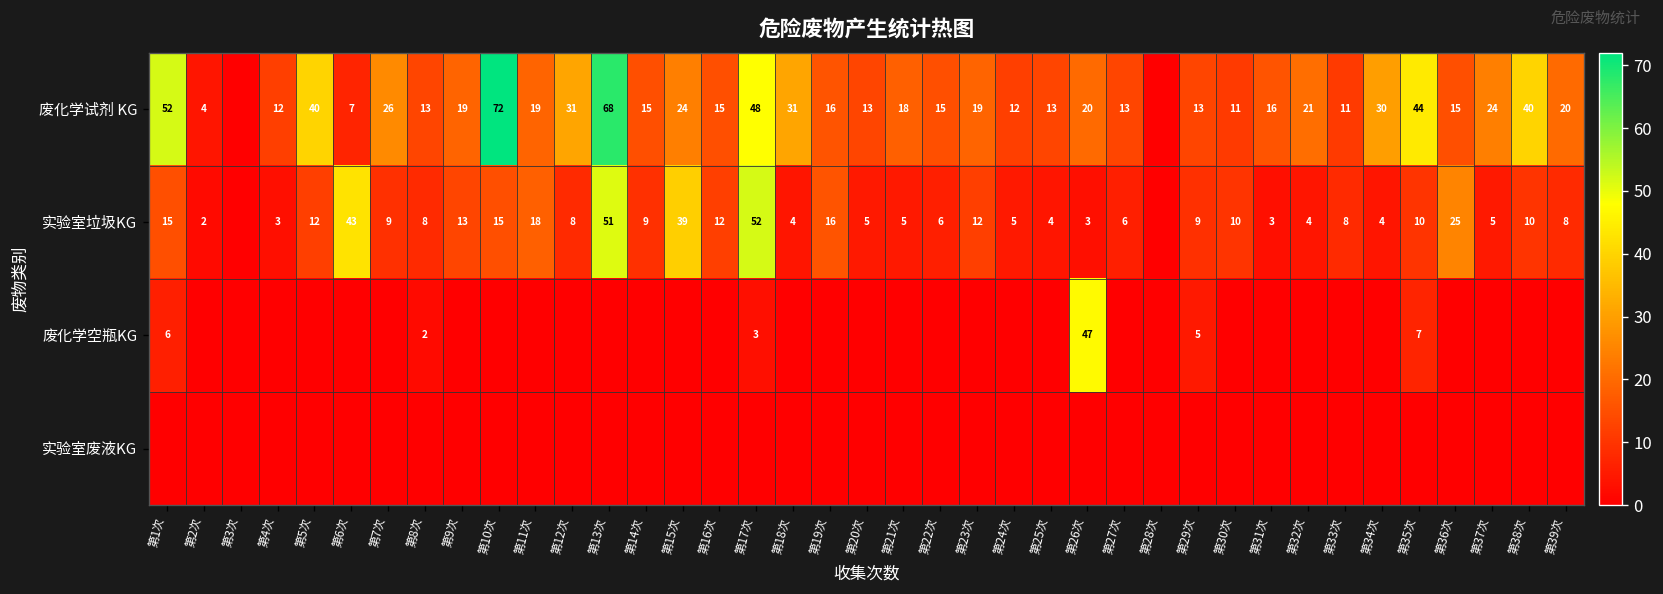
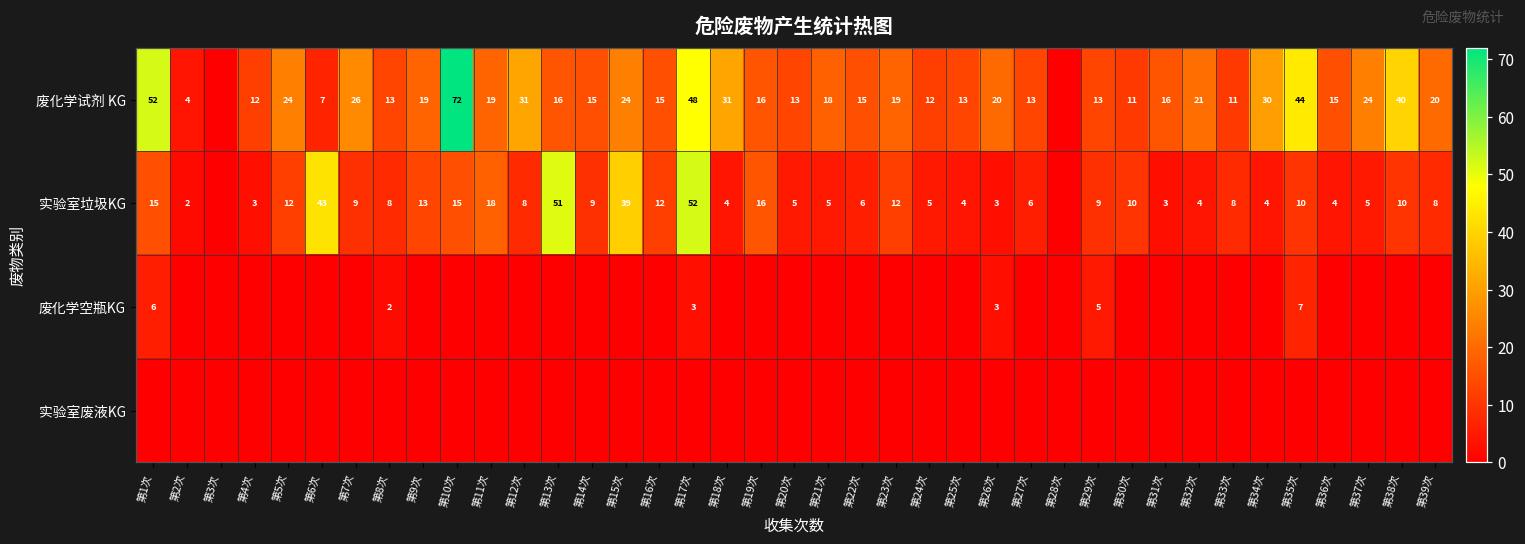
废化学试剂 KG, 第5次: 40 -> 24
废化学试剂 KG, 第13次: 68 -> 16
实验室垃圾KG, 第36次: 25 -> 4
废化学空瓶KG, 第26次: 47 -> 3
